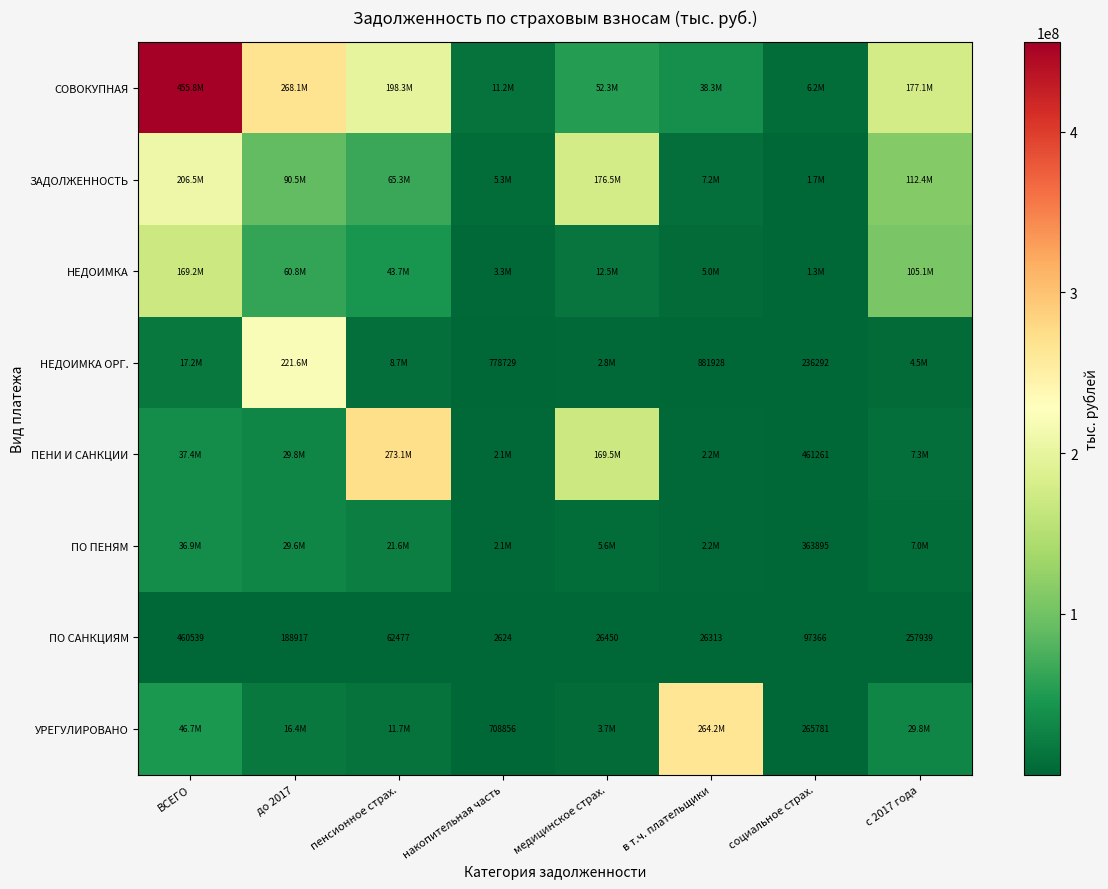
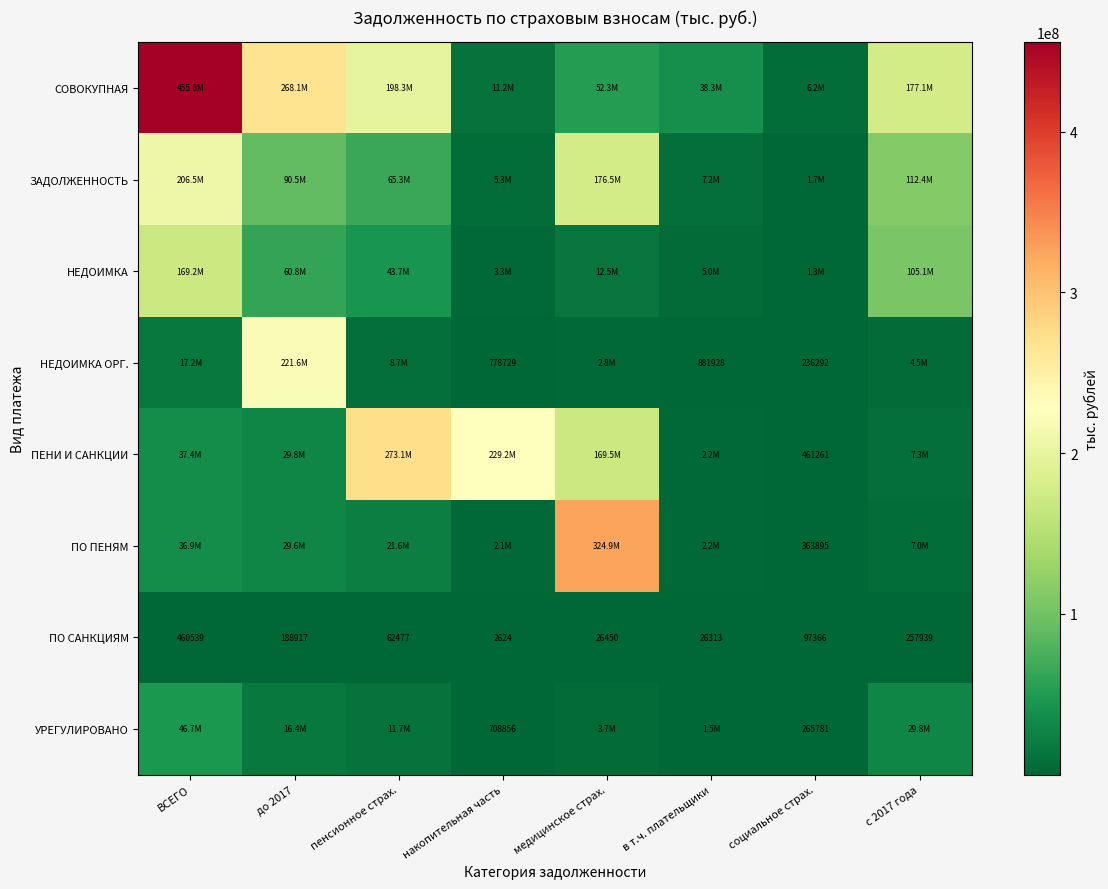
ПЕНИ И САНКЦИИ, накопительная часть: 2.1M -> 229.2M
ПО ПЕНЯМ, медицинское страх.: 5.6M -> 324.9M
УРЕГУЛИРОВАНО, в т.ч. плательщики: 264.2M -> 1.5M
